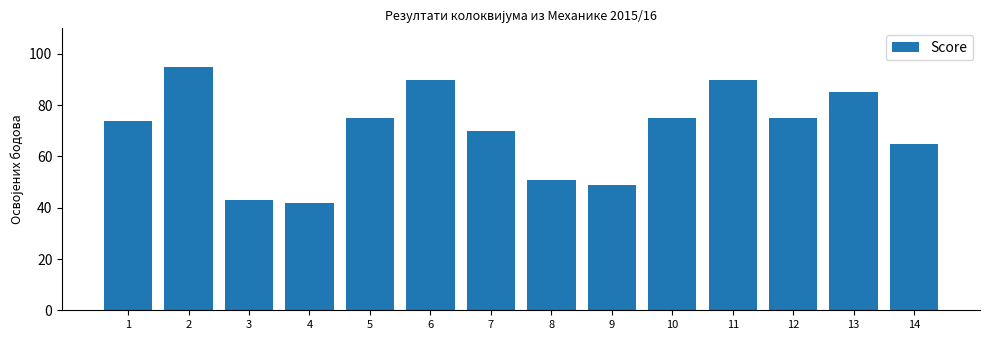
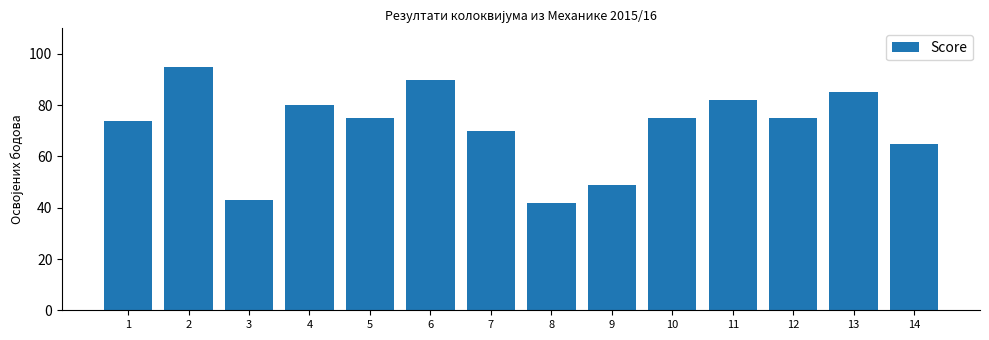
4: 42 -> 80
8: 51 -> 42
11: 90 -> 82
